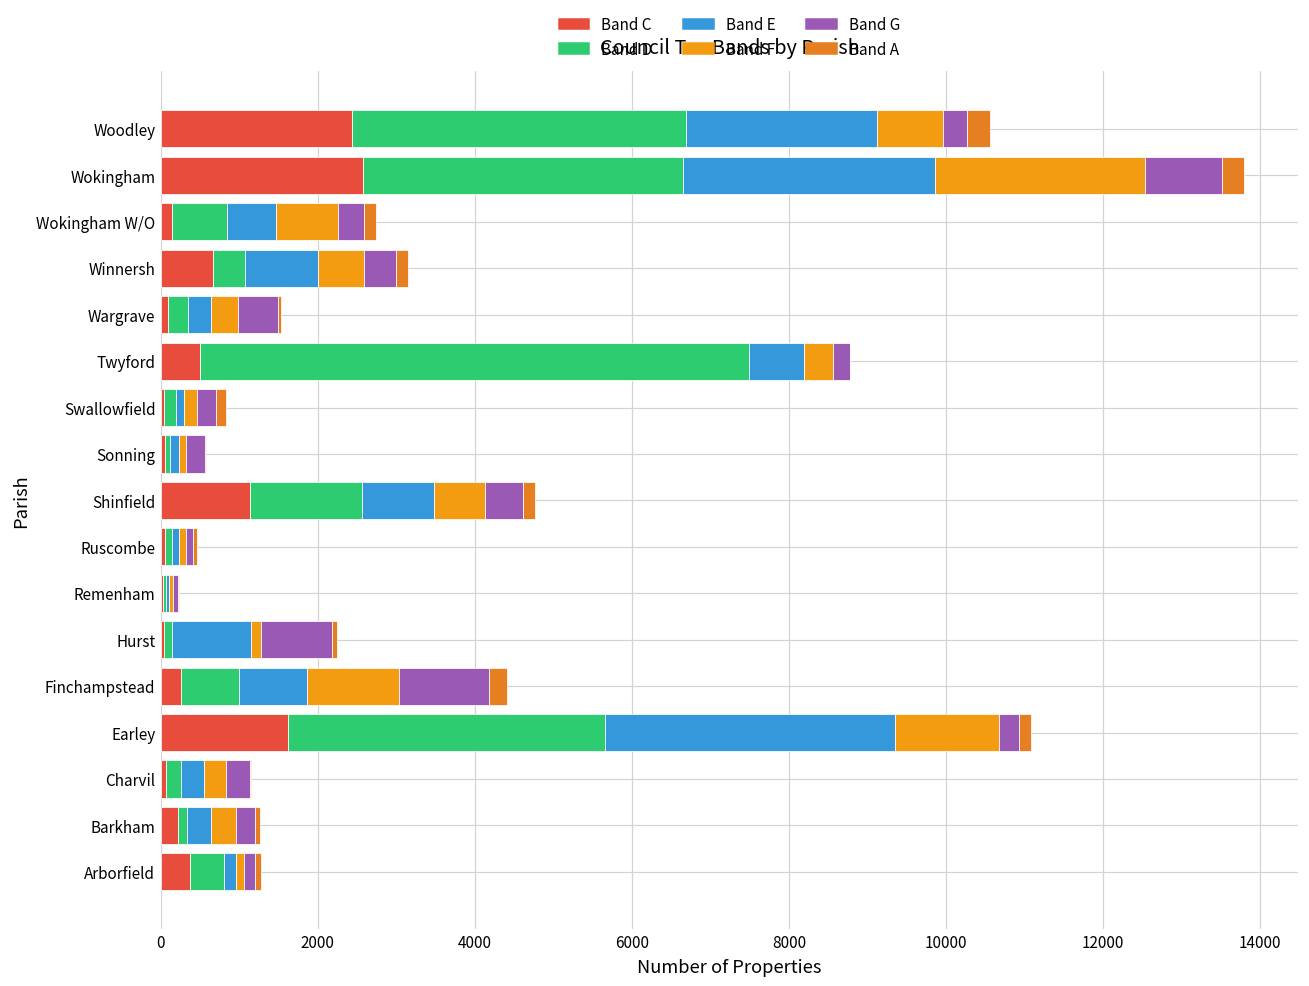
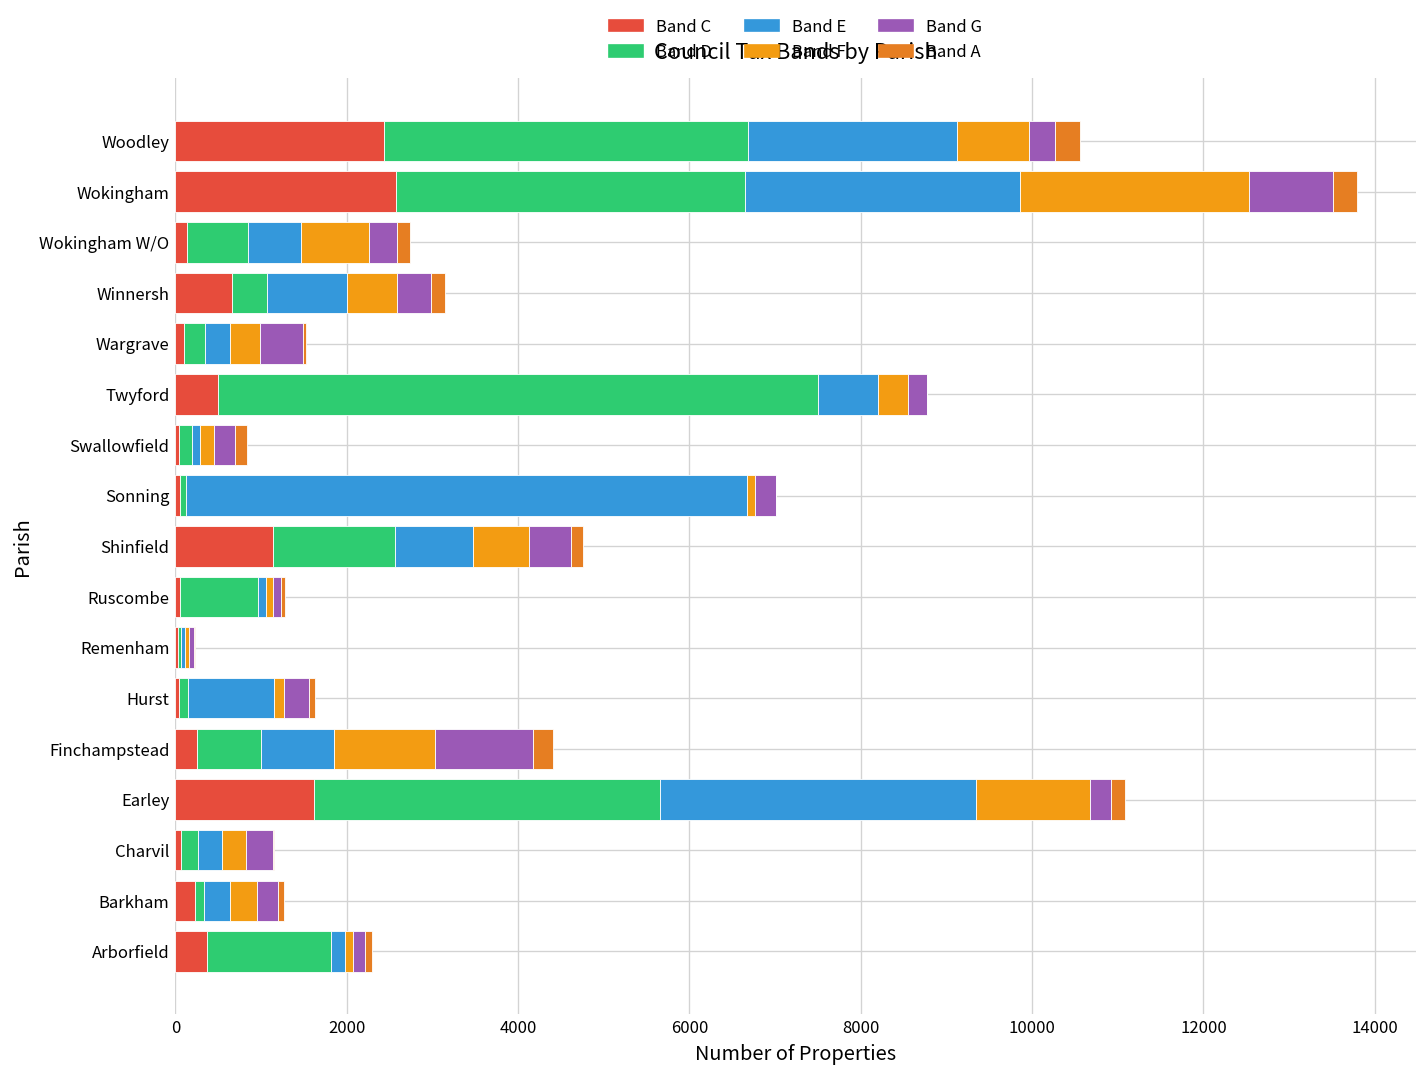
Band E, Sonning: 100 -> 6500
Band D, Ruscombe: 100 -> 900
Band G, Hurst: 900 -> 300
Band D, Arborfield: 400 -> 1500
